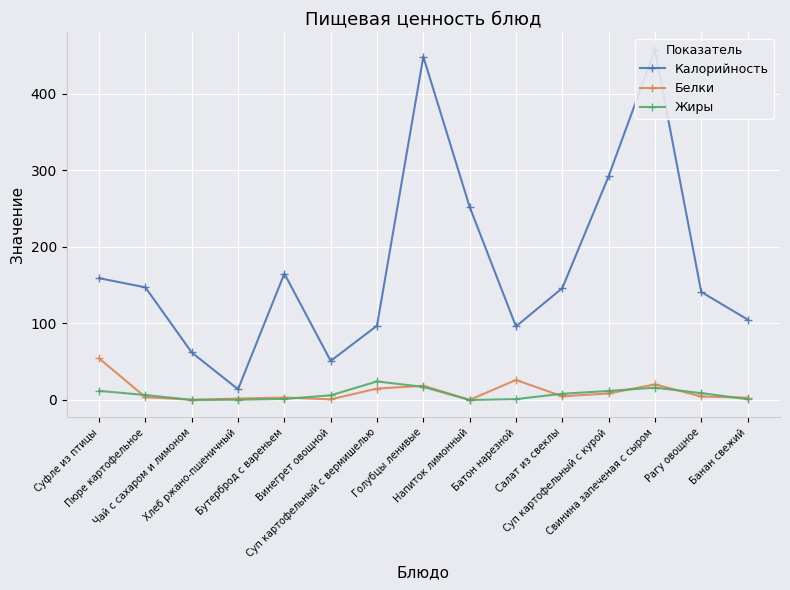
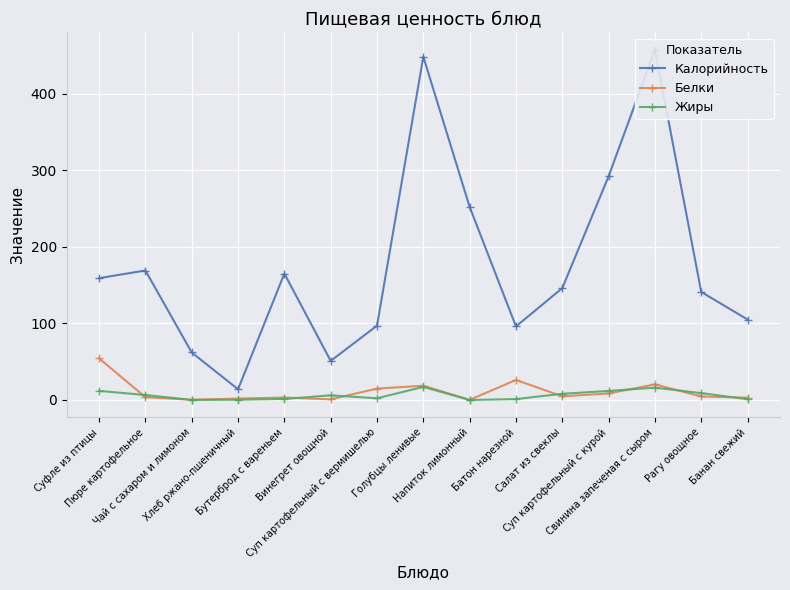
Калорийность, Пюре картофельное: 150 -> 170
Жиры, Суп картофельный с вермишелью: 20 -> 0
